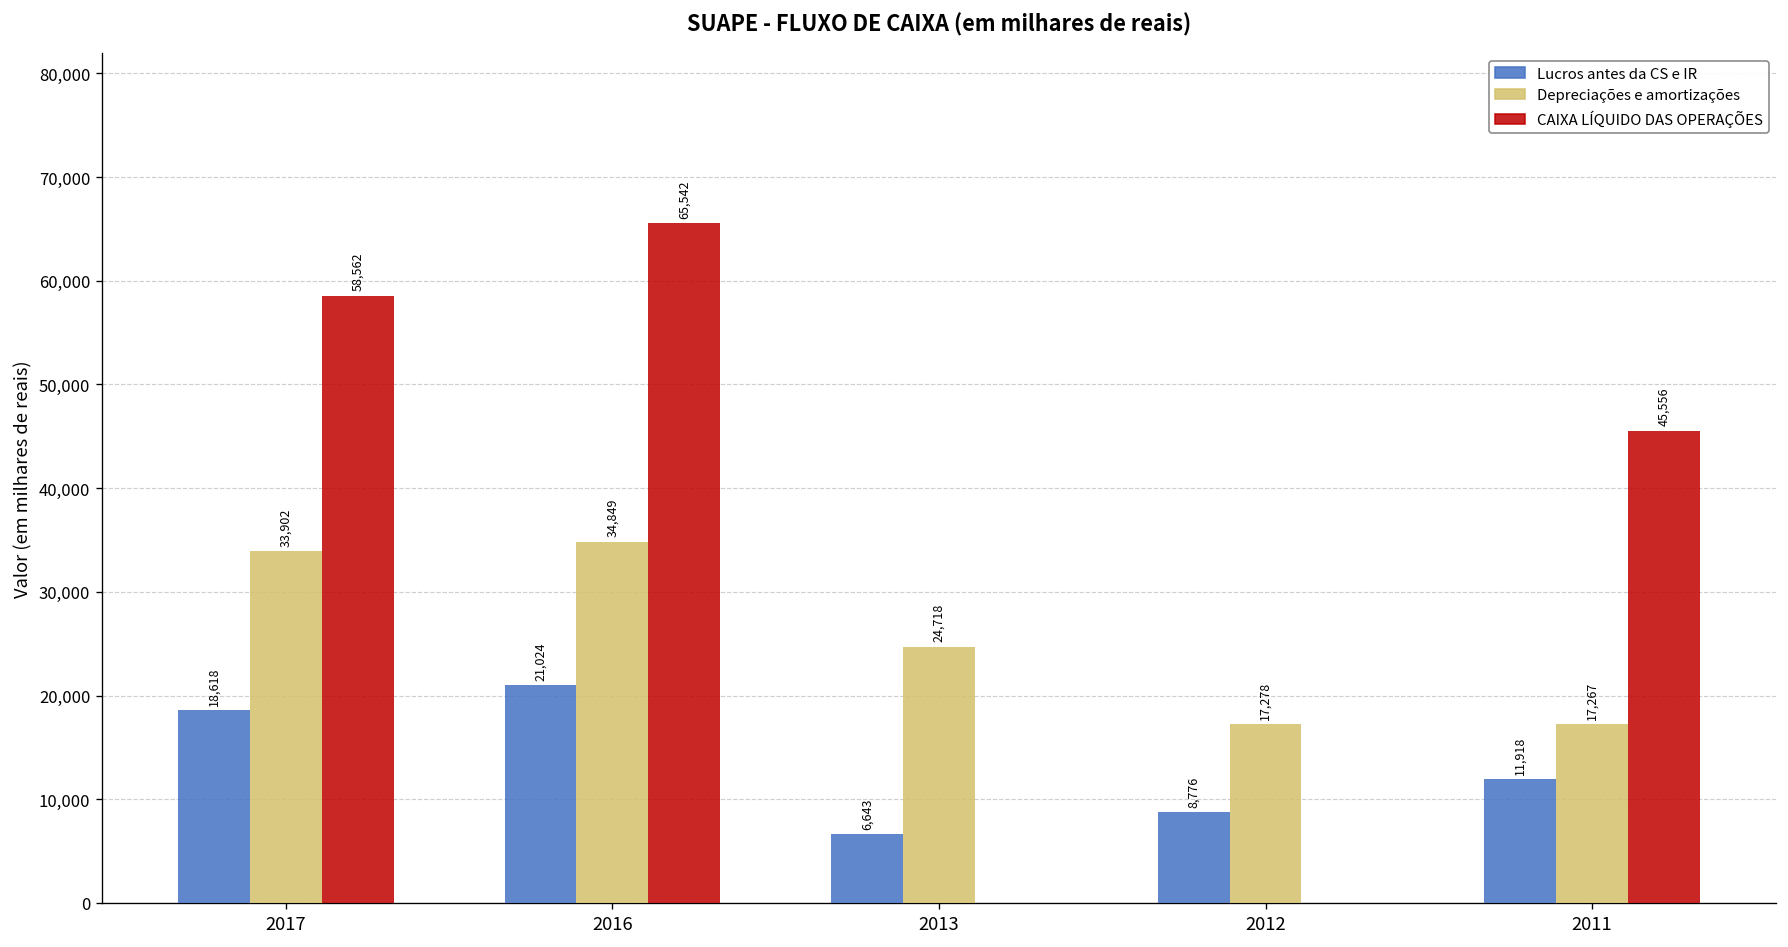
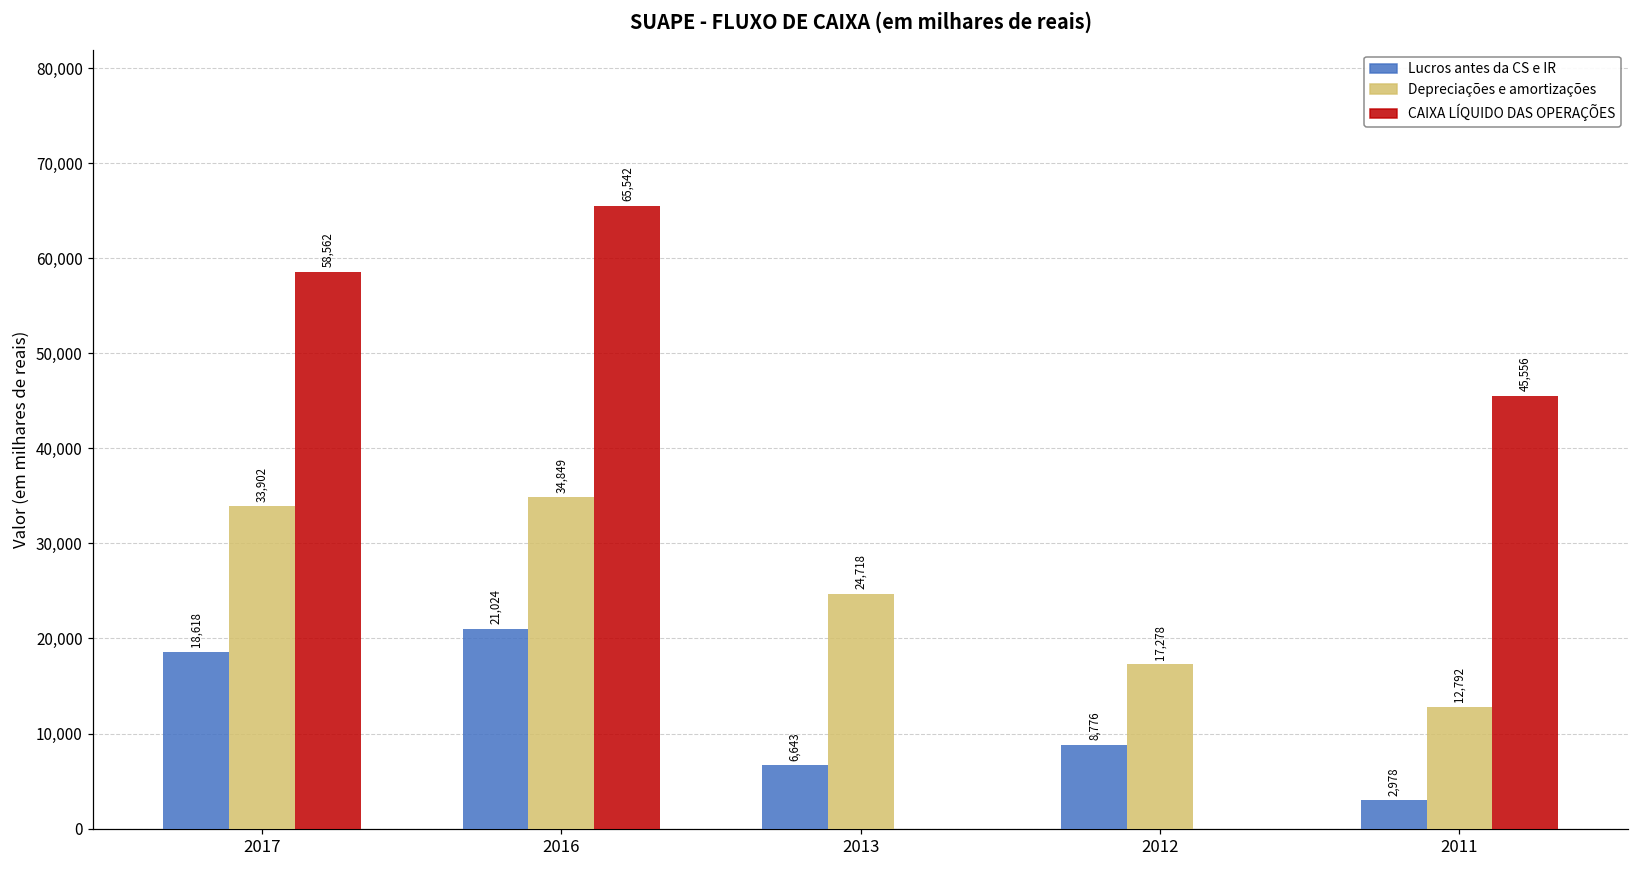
Lucros antes da CS e IR, 2011: 11,918 -> 2,978
Depreciações e amortizações, 2011: 17,267 -> 12,792
